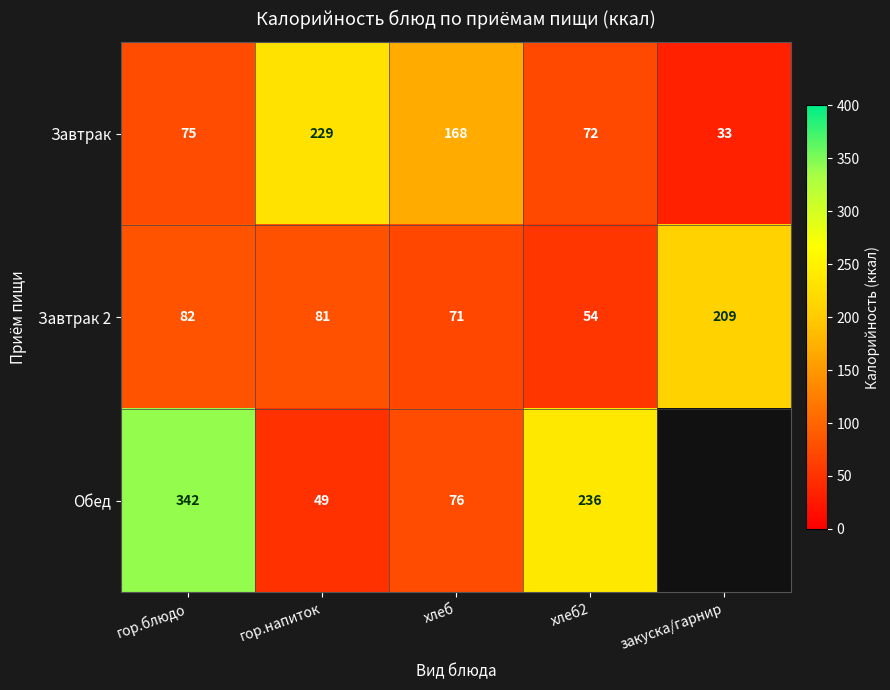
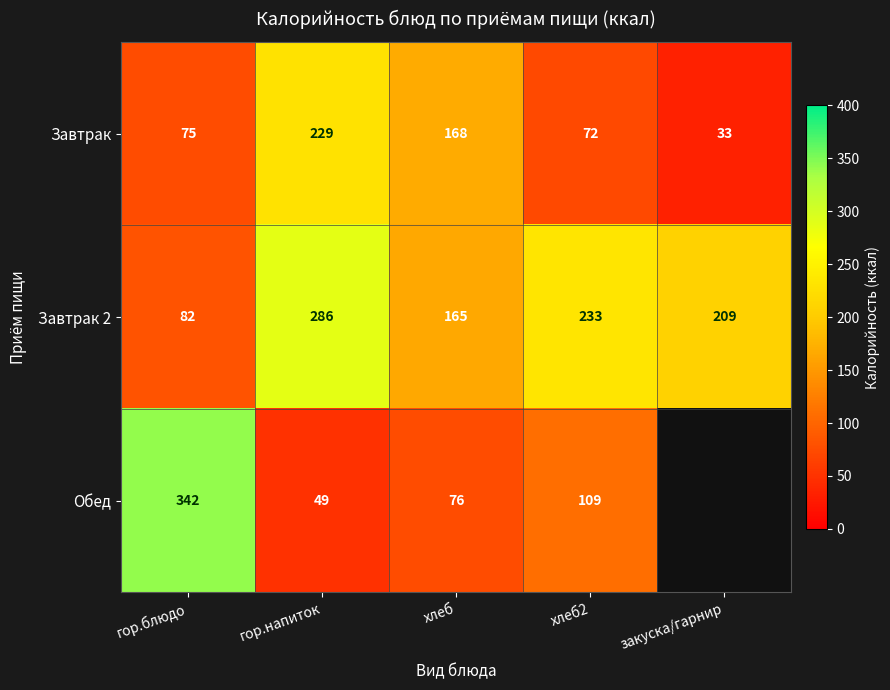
Завтрак 2, гор.напиток: 81 -> 286
Завтрак 2, хлеб: 71 -> 165
Завтрак 2, хлеб2: 54 -> 233
Обед, хлеб2: 236 -> 109
